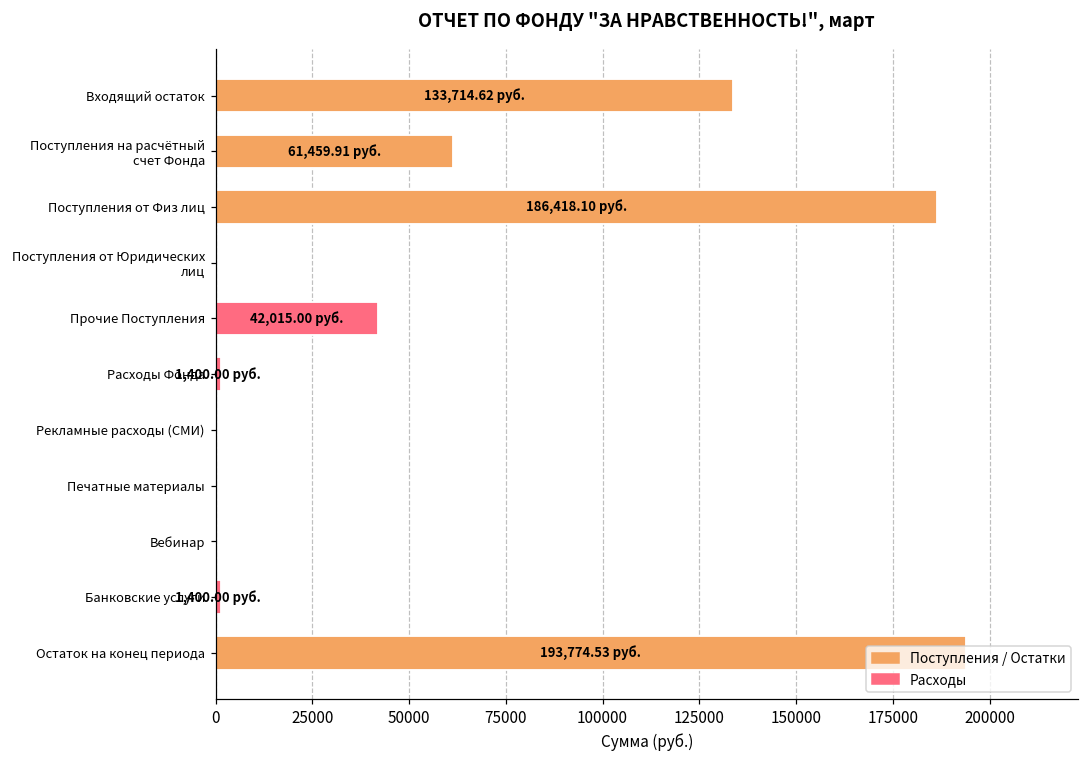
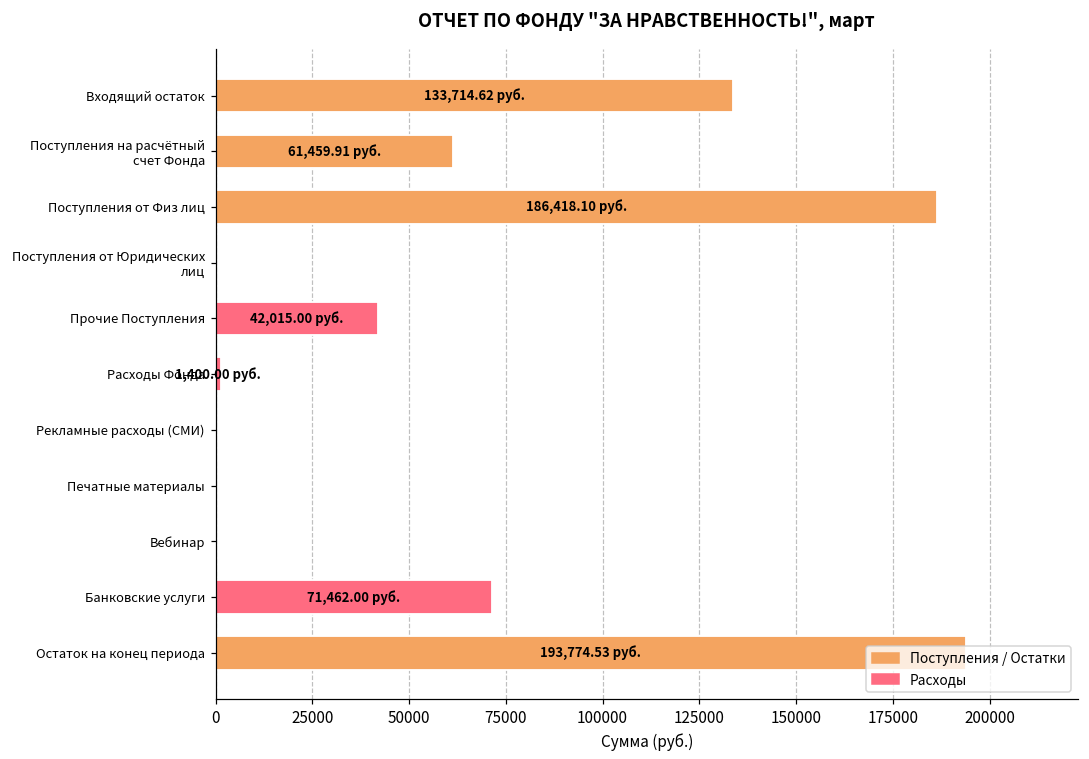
Банковские услуги: 1,400.00 -> 71,462.00
